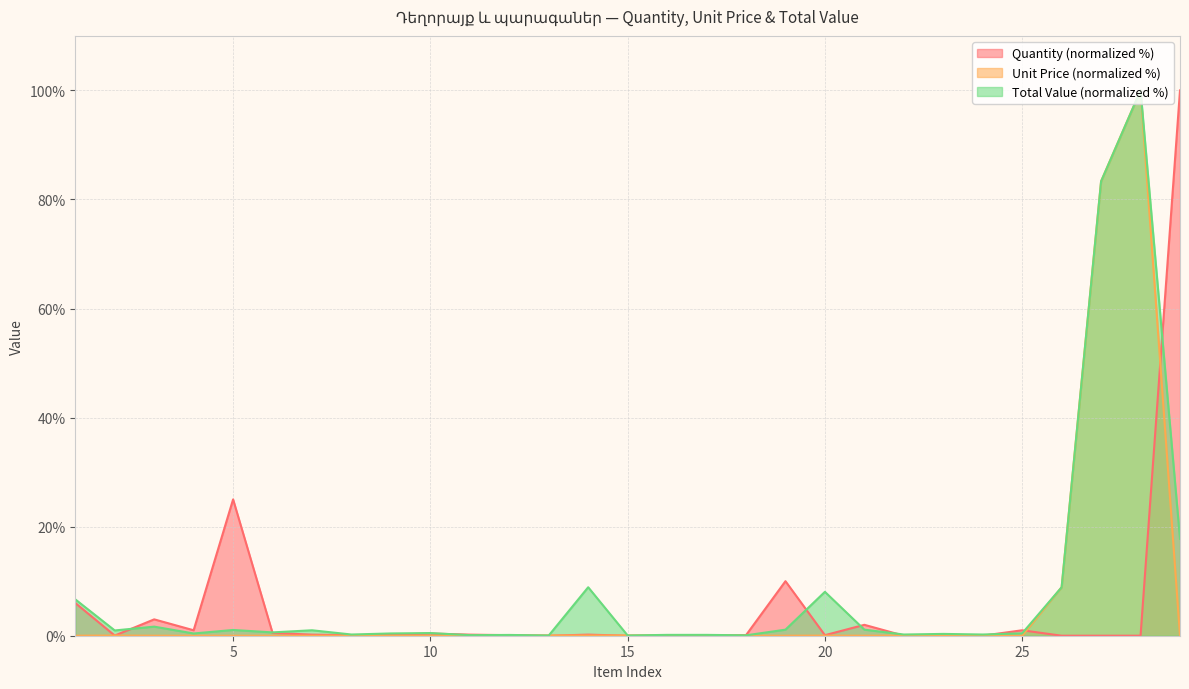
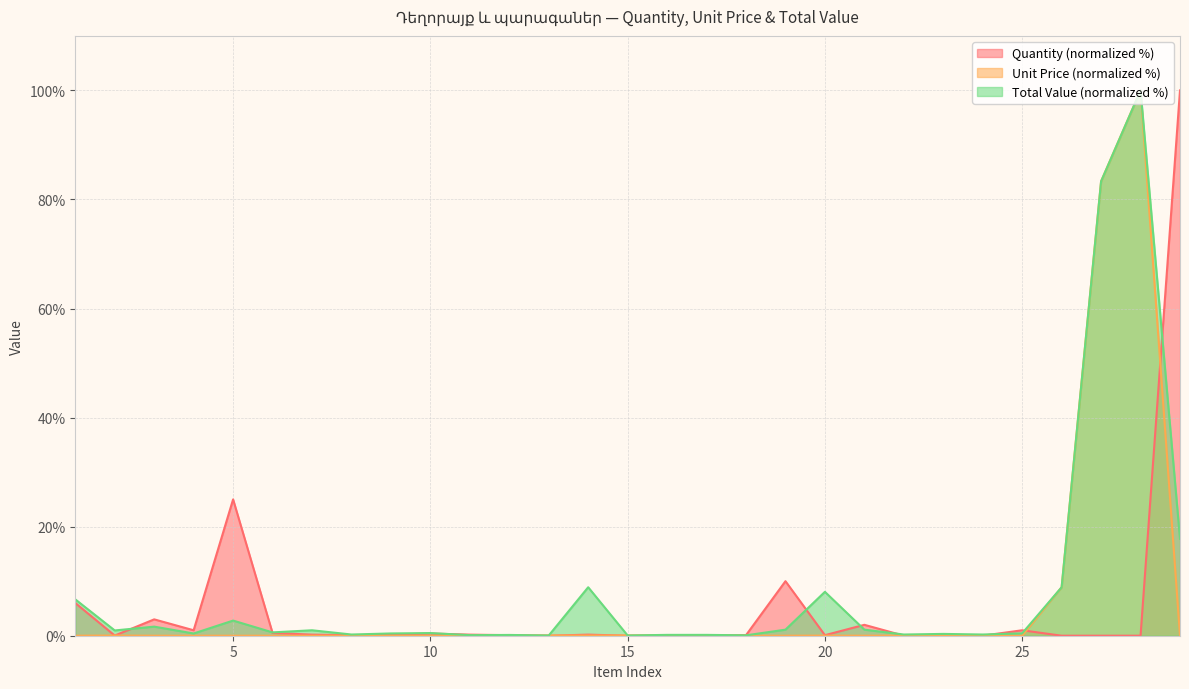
Total Value (normalized %), 5: 1% -> 3%
